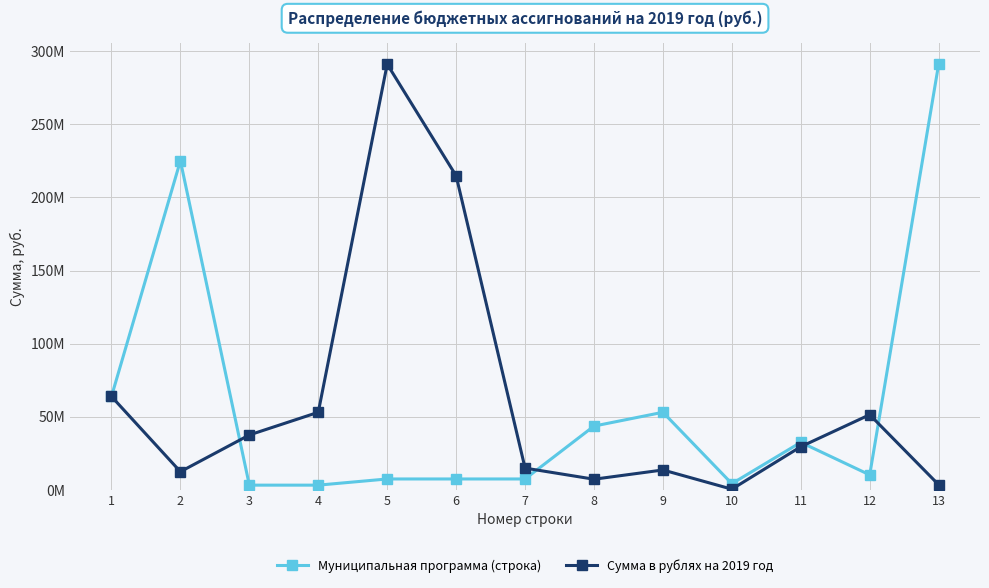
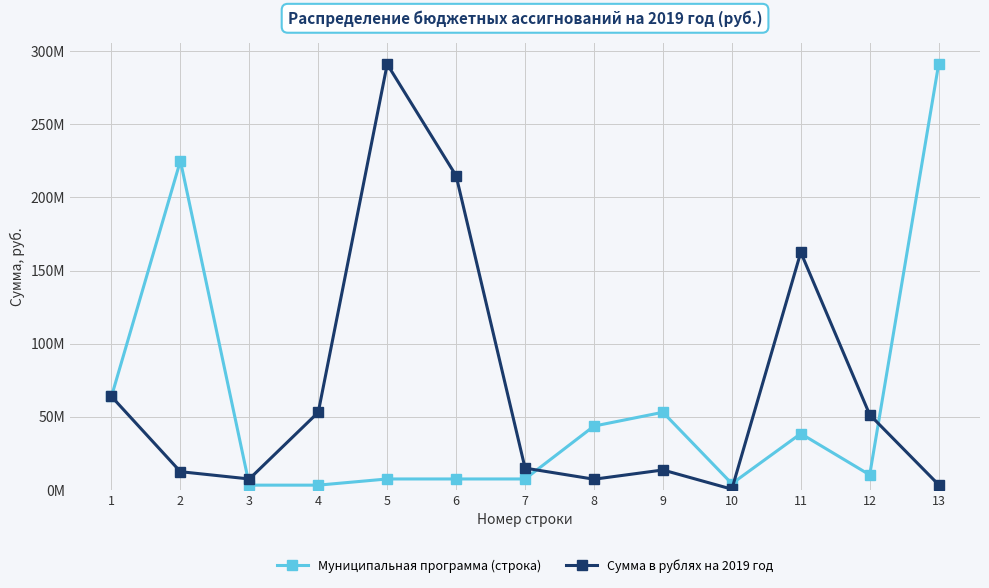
Сумма в рублях на 2019 год, 3: 38000000 -> 8000000
Муниципальная программа (строка), 11: 33000000 -> 39000000
Сумма в рублях на 2019 год, 11: 30000000 -> 162000000
